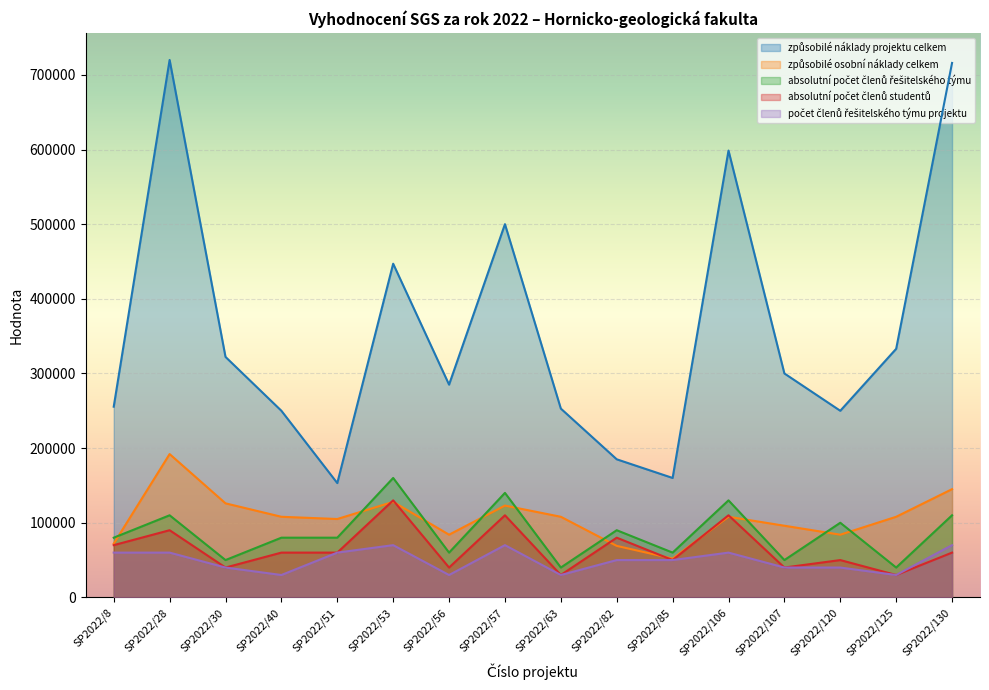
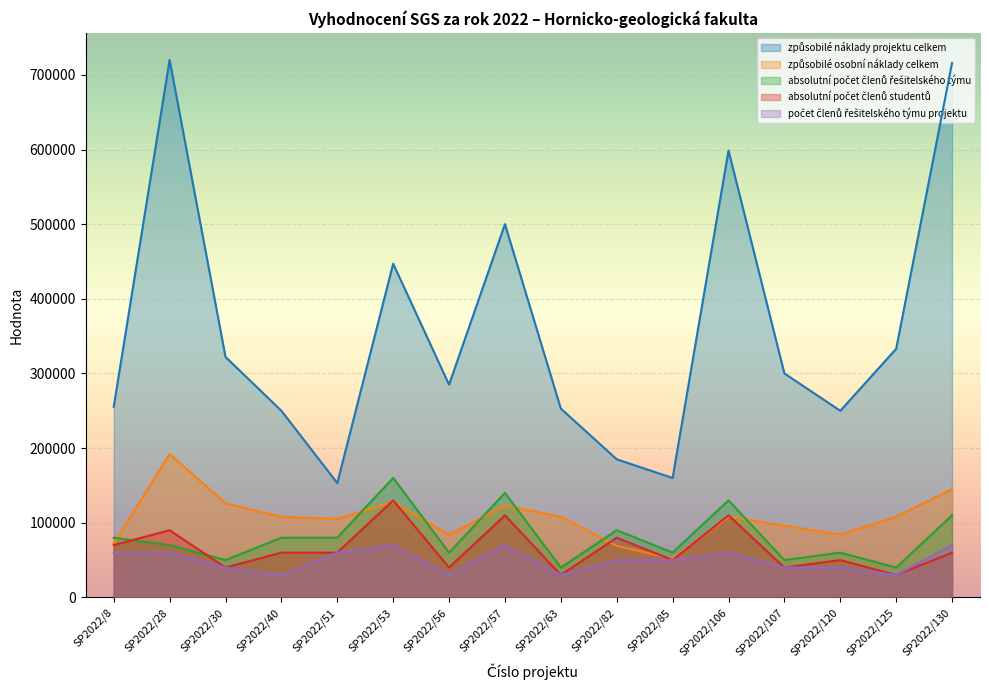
absolutní počet členů řešitelského týmu, SP2022/28: 110000 -> 70000
absolutní počet členů řešitelského týmu, SP2022/120: 100000 -> 60000
